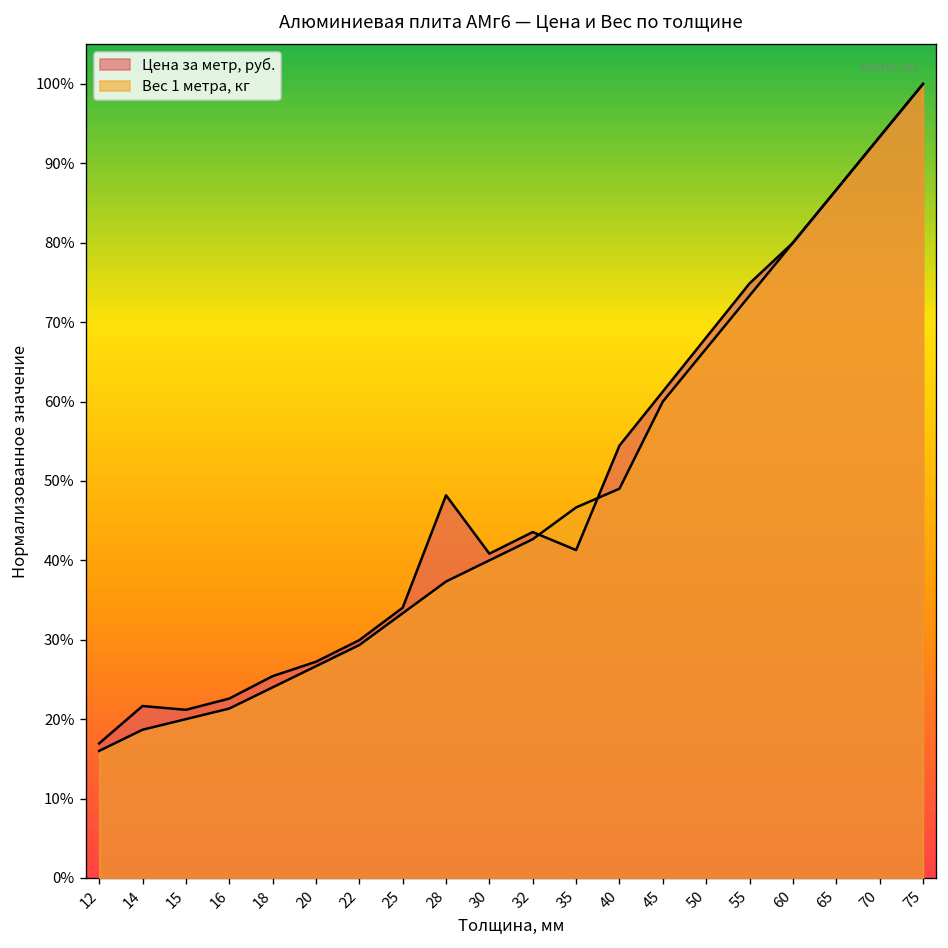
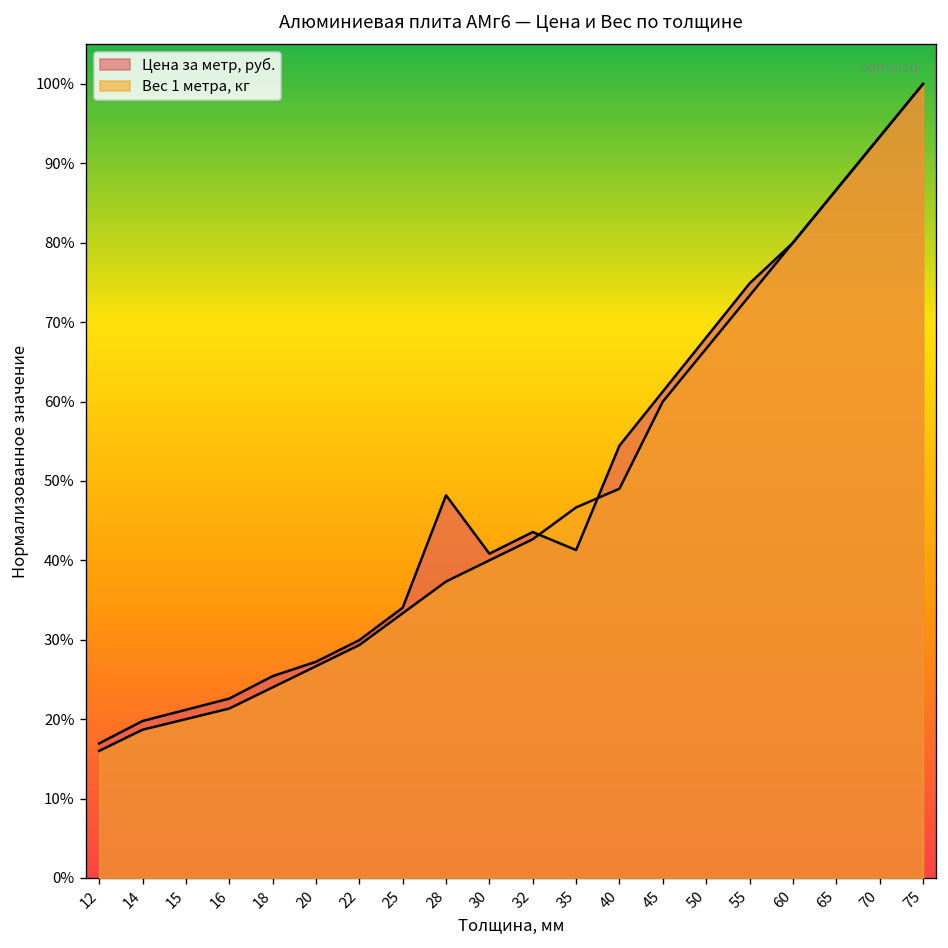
Цена за метр, руб., 14: 22% -> 20%
